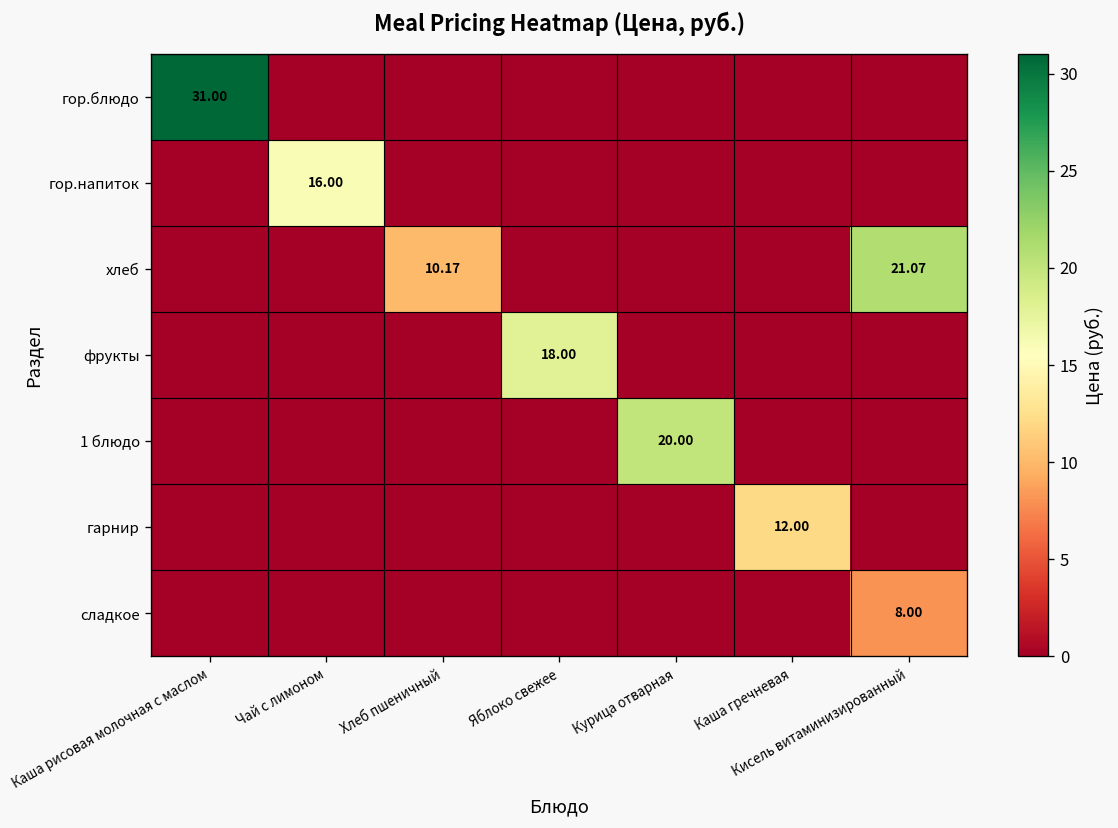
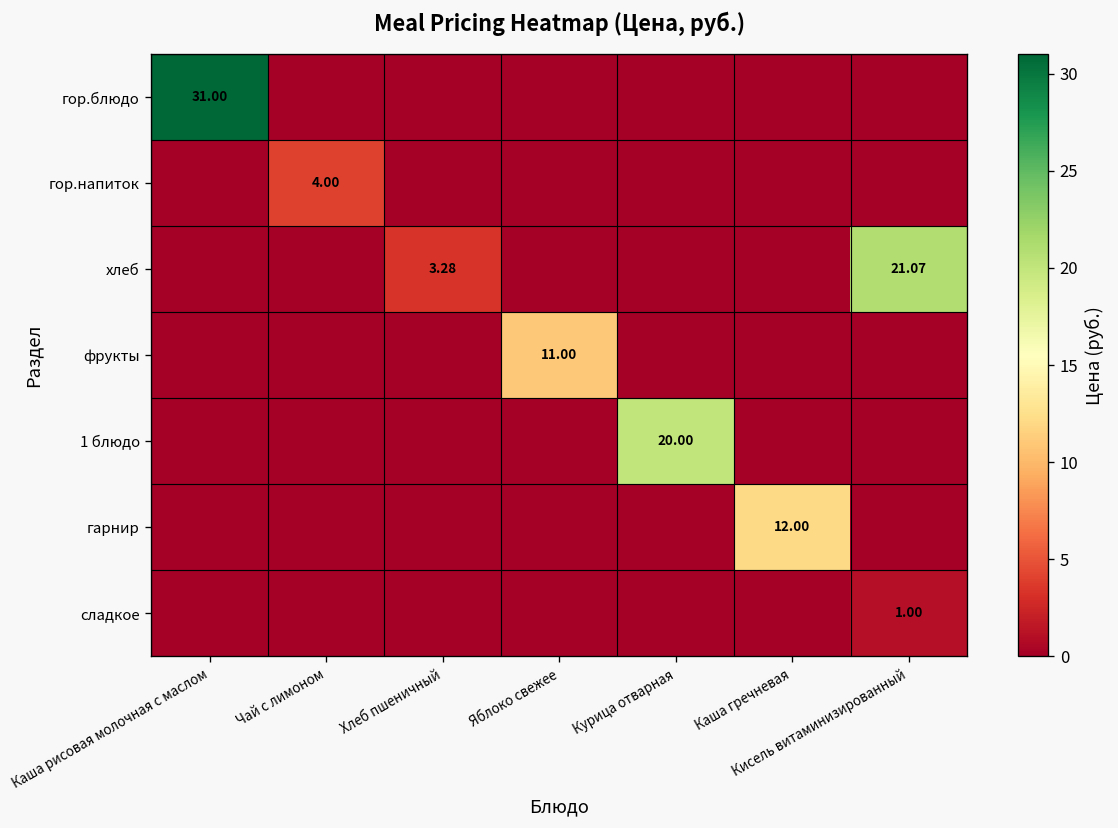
гор.напиток, Чай с лимоном: 16.00 -> 4.00
хлеб, Хлеб пшеничный: 10.17 -> 3.28
фрукты, Яблоко свежее: 18.00 -> 11.00
сладкое, Кисель витаминизированный: 8.00 -> 1.00
